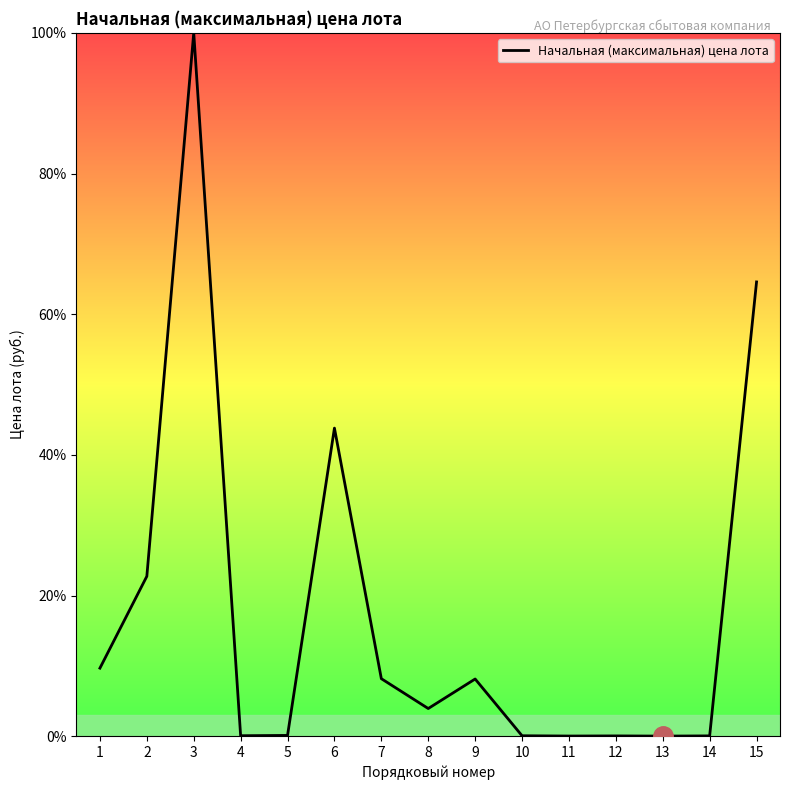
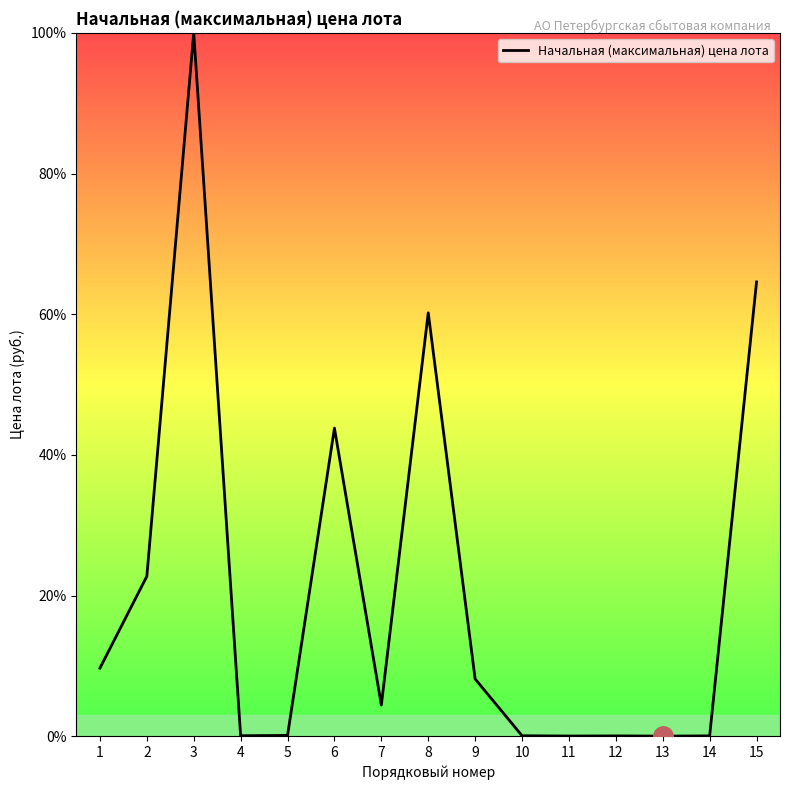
Начальная (максимальная) цена лота, 7: 8% -> 4%
Начальная (максимальная) цена лота, 8: 4% -> 60%
